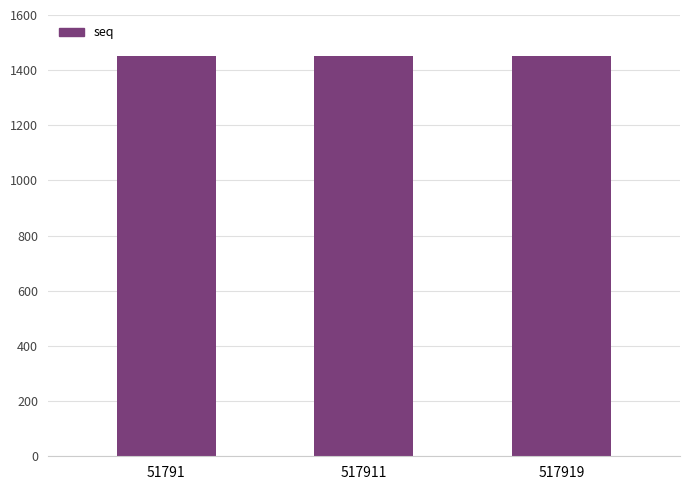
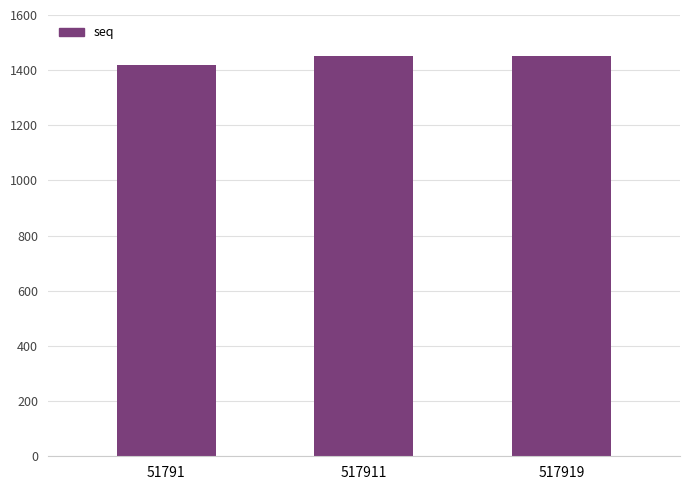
51791: 1450 -> 1420
